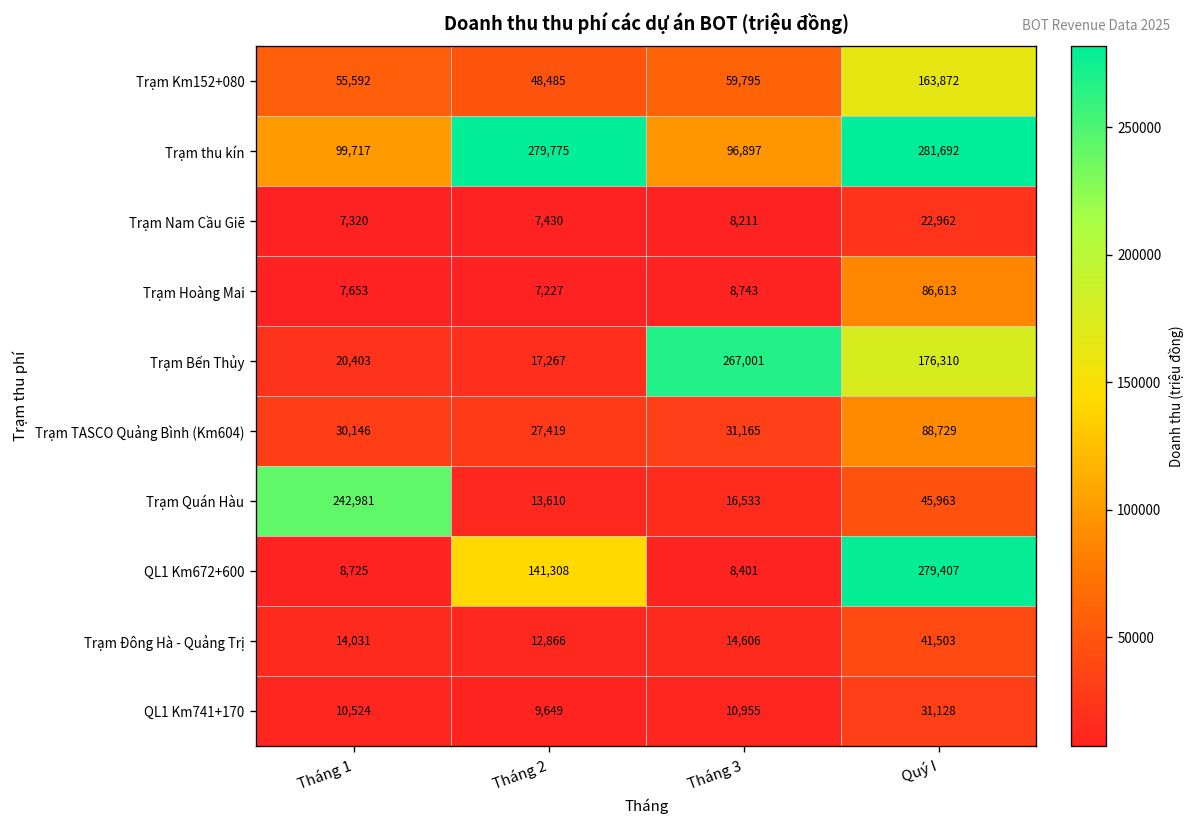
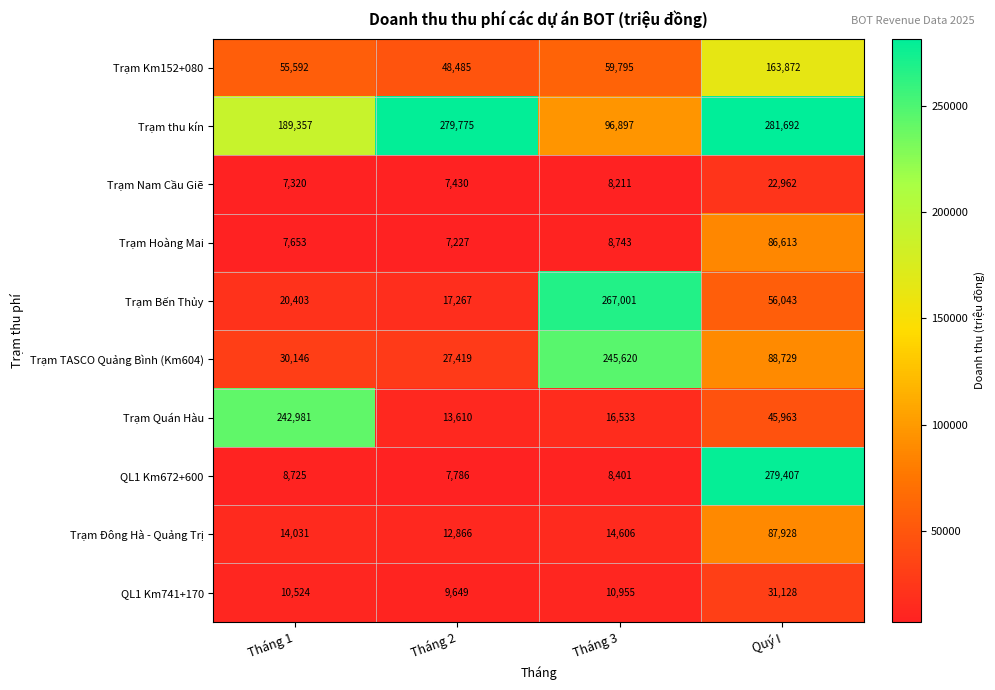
Trạm thu kín, Tháng 1: 99,717 -> 189,357
Trạm Bến Thủy, Quý I: 176,310 -> 56,043
Trạm TASCO Quảng Bình (Km604), Tháng 3: 31,165 -> 245,620
QL1 Km672+600, Tháng 2: 141,308 -> 7,786
Trạm Đông Hà - Quảng Trị, Quý I: 41,503 -> 87,928
